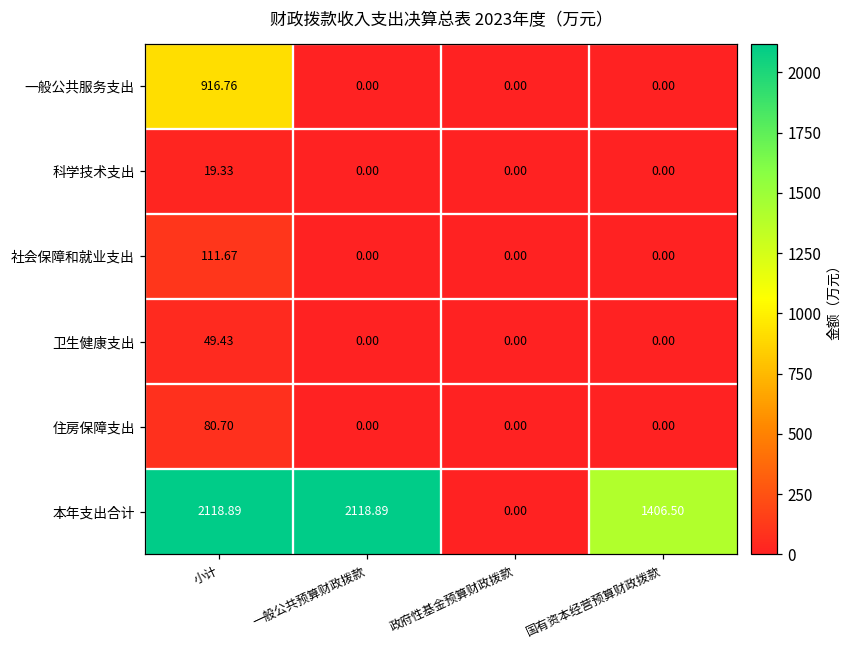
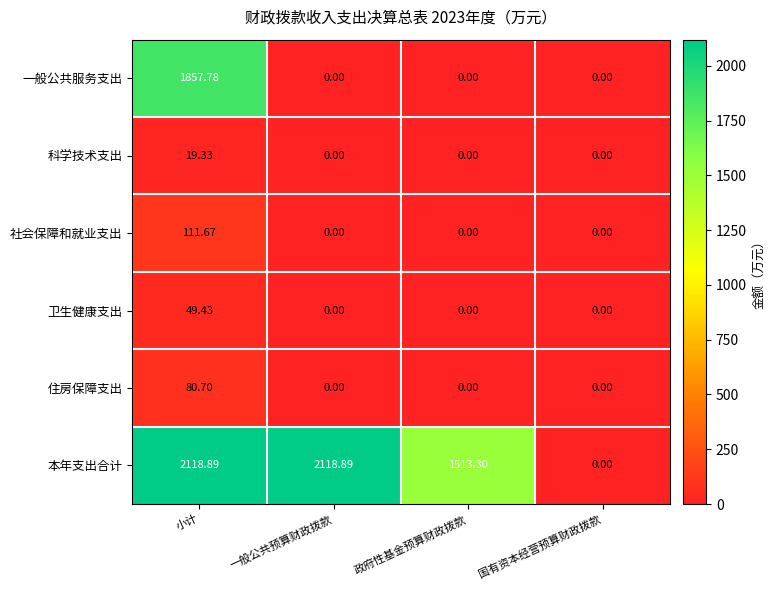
一般公共服务支出, 小计: 916.76 -> 1857.78
本年支出合计, 政府性基金预算财政拨款: 0.00 -> 1513.30
本年支出合计, 国有资本经营预算财政拨款: 1406.50 -> 0.00
